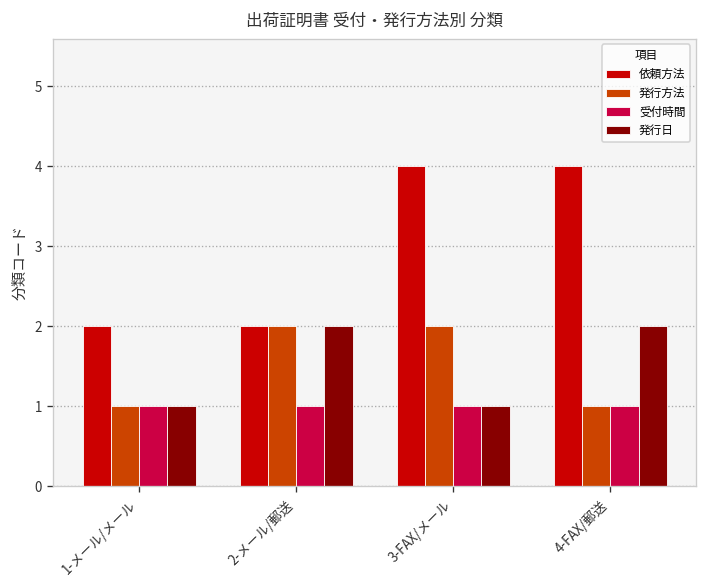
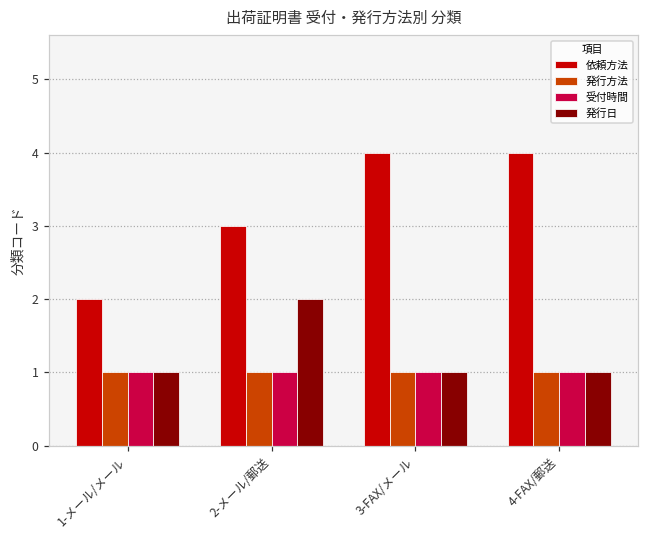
依頼方法, 2-メール/郵送: 2 -> 3
発行方法, 2-メール/郵送: 2 -> 1
発行方法, 3-FAX/メール: 2 -> 1
発行日, 4-FAX/郵送: 2 -> 1
